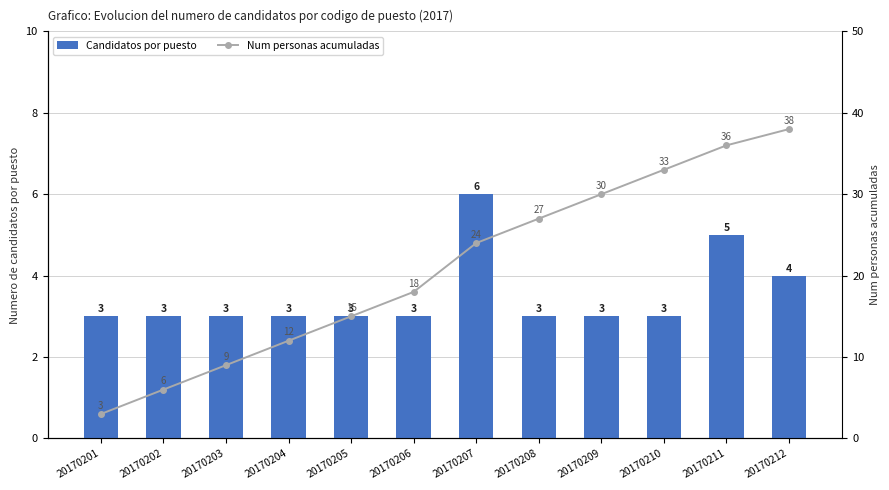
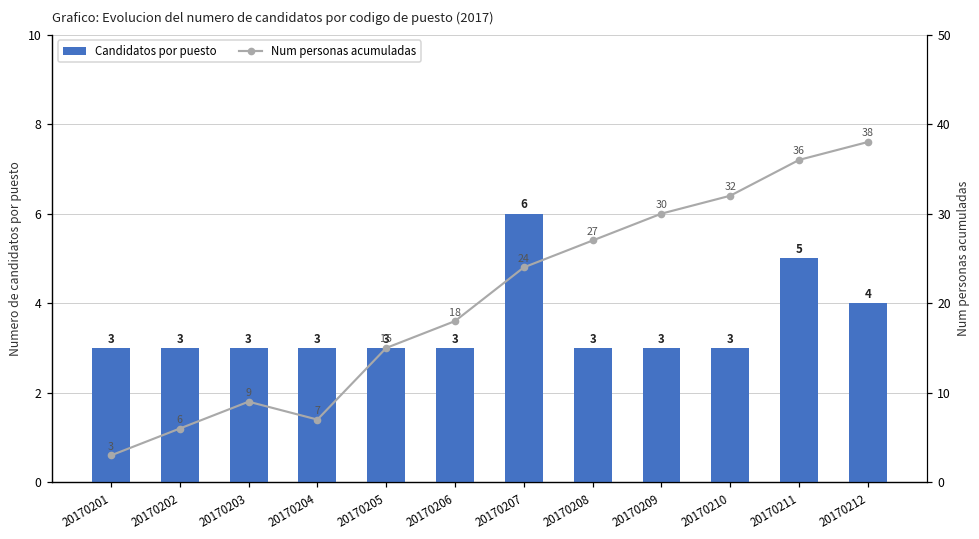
Num personas acumuladas, 20170204: 12 -> 7
Num personas acumuladas, 20170210: 33 -> 32
